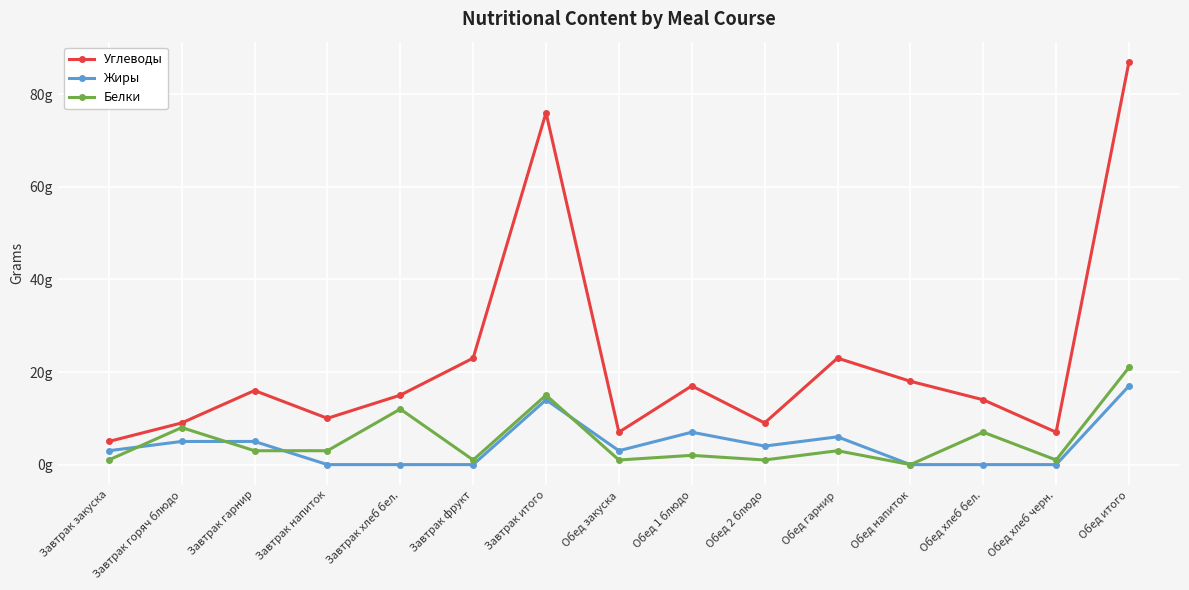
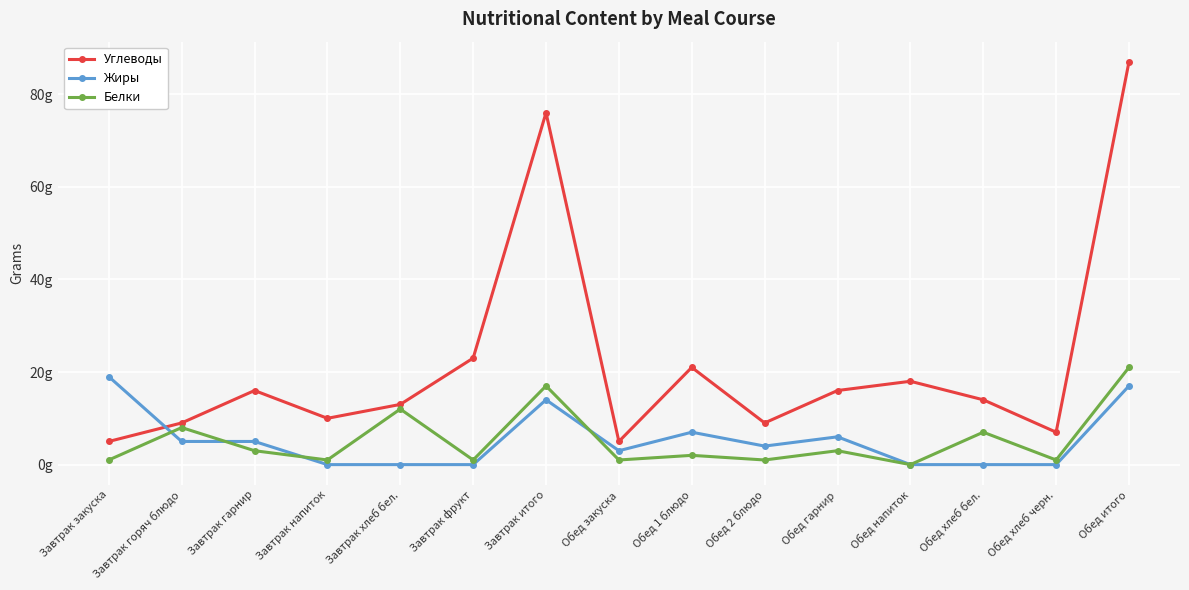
Жиры, Завтрак закуска: 3g -> 19g
Белки, Завтрак напиток: 3g -> 1g
Углеводы, Завтрак хлеб бел.: 15g -> 13g
Белки, Завтрак итого: 15g -> 17g
Углеводы, Обед закуска: 7g -> 5g
Углеводы, Обед 1 блюдо: 17g -> 21g
Углеводы, Обед гарнир: 23g -> 16g
